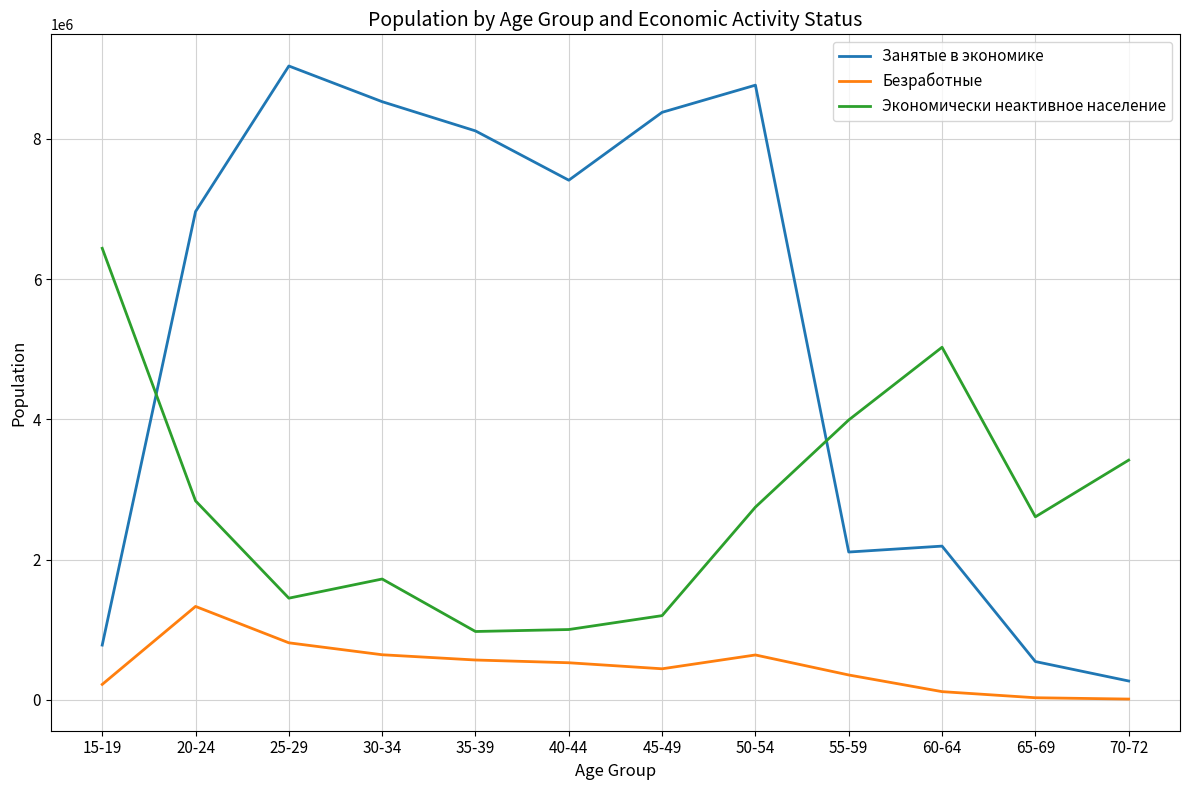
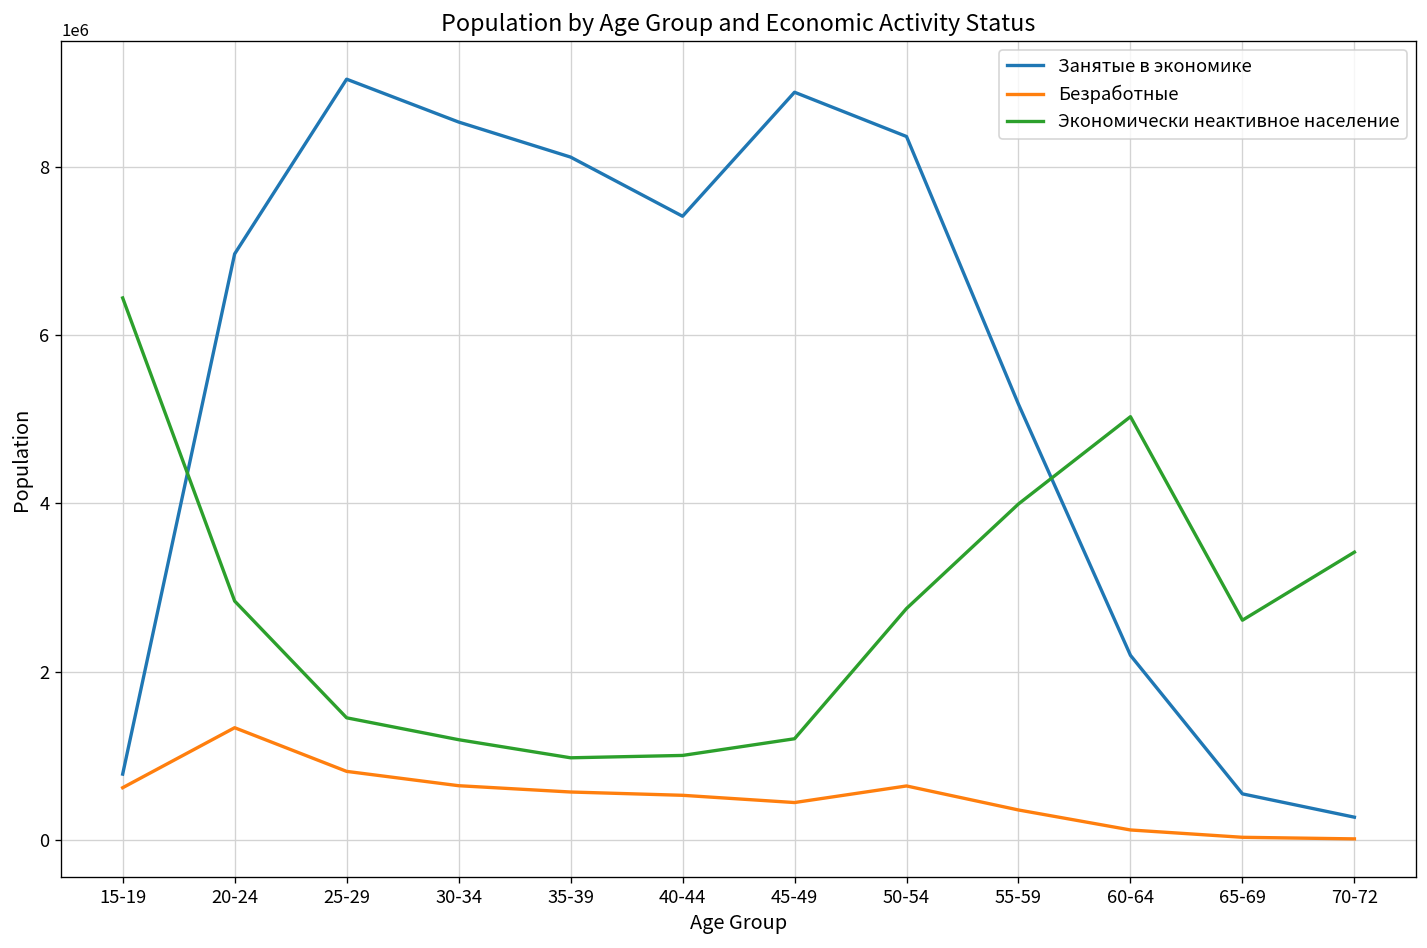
Безработные, 15-19: 200000 -> 600000
Экономически неактивное население, 30-34: 1700000 -> 1200000
Занятые в экономике, 45-49: 8400000 -> 8900000
Занятые в экономике, 50-54: 8800000 -> 8400000
Занятые в экономике, 55-59: 2100000 -> 5200000
